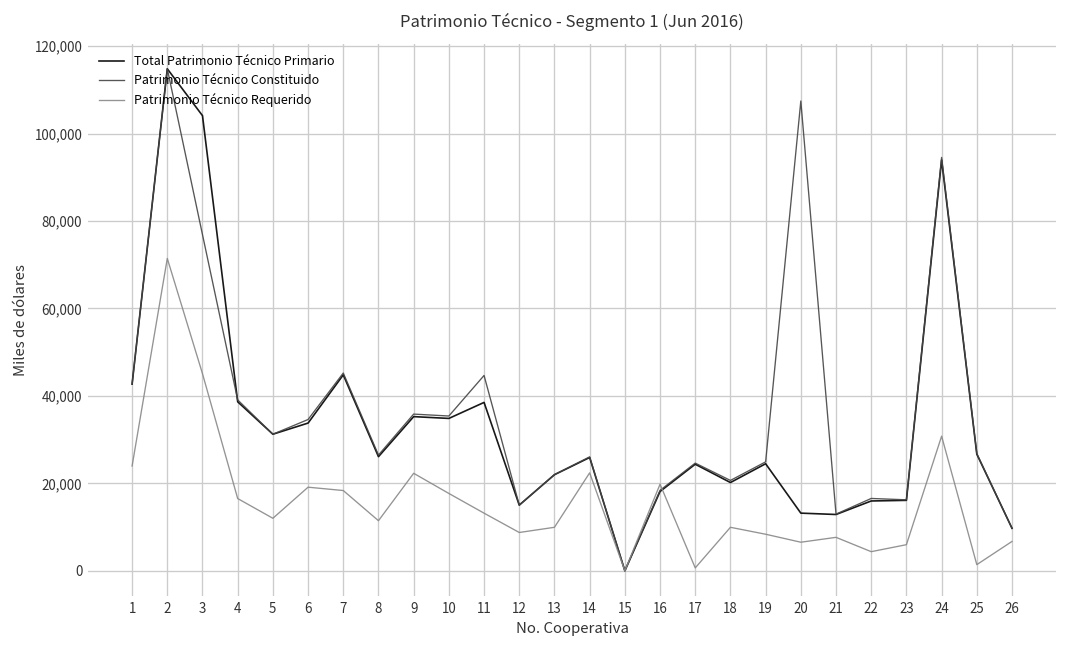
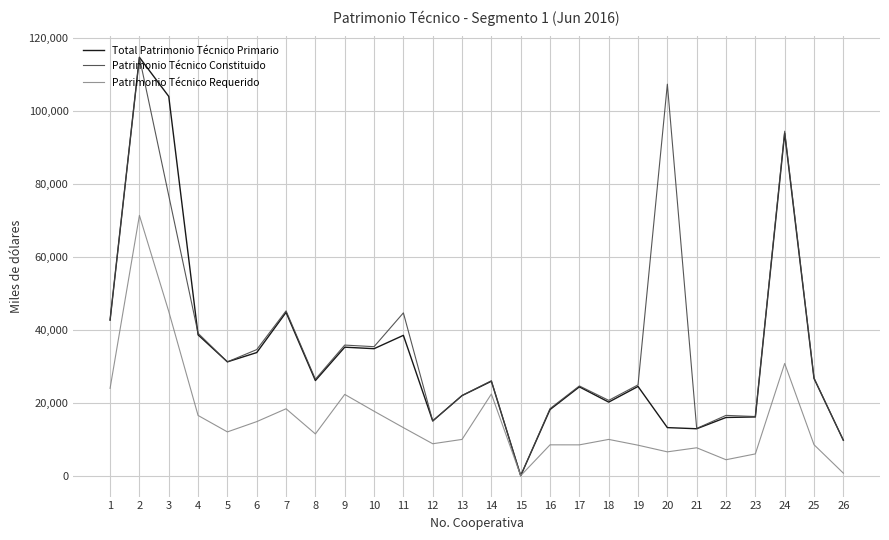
Patrimonio Técnico Requerido, 6: 19,000 -> 15,000
Patrimonio Técnico Requerido, 16: 20,000 -> 8,000
Patrimonio Técnico Requerido, 17: 1,000 -> 8,000
Patrimonio Técnico Requerido, 25: 1,000 -> 8,000
Patrimonio Técnico Requerido, 26: 7,000 -> 1,000
